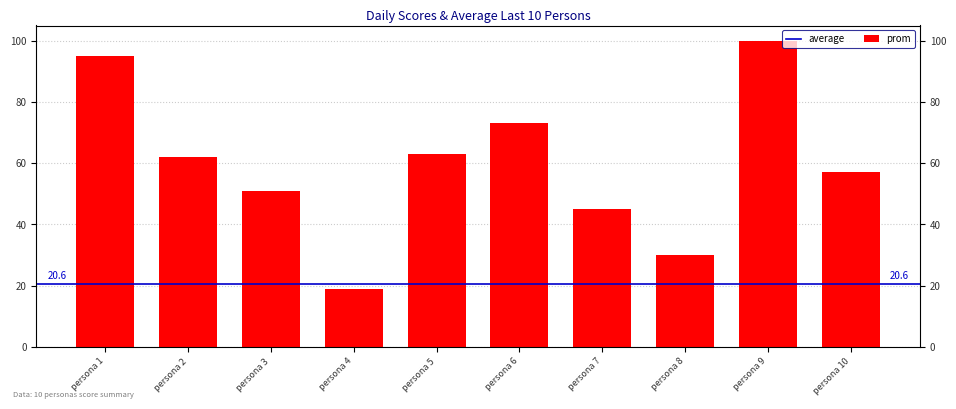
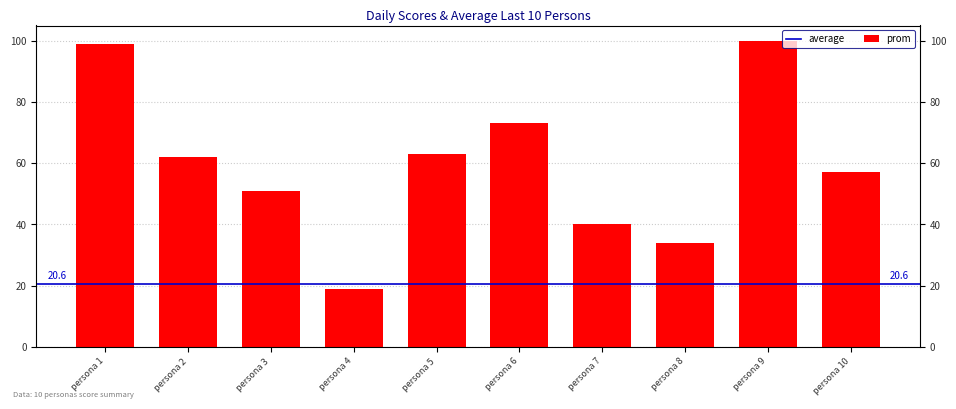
persona 1: 95 -> 99
persona 7: 45 -> 40
persona 8: 30 -> 34
